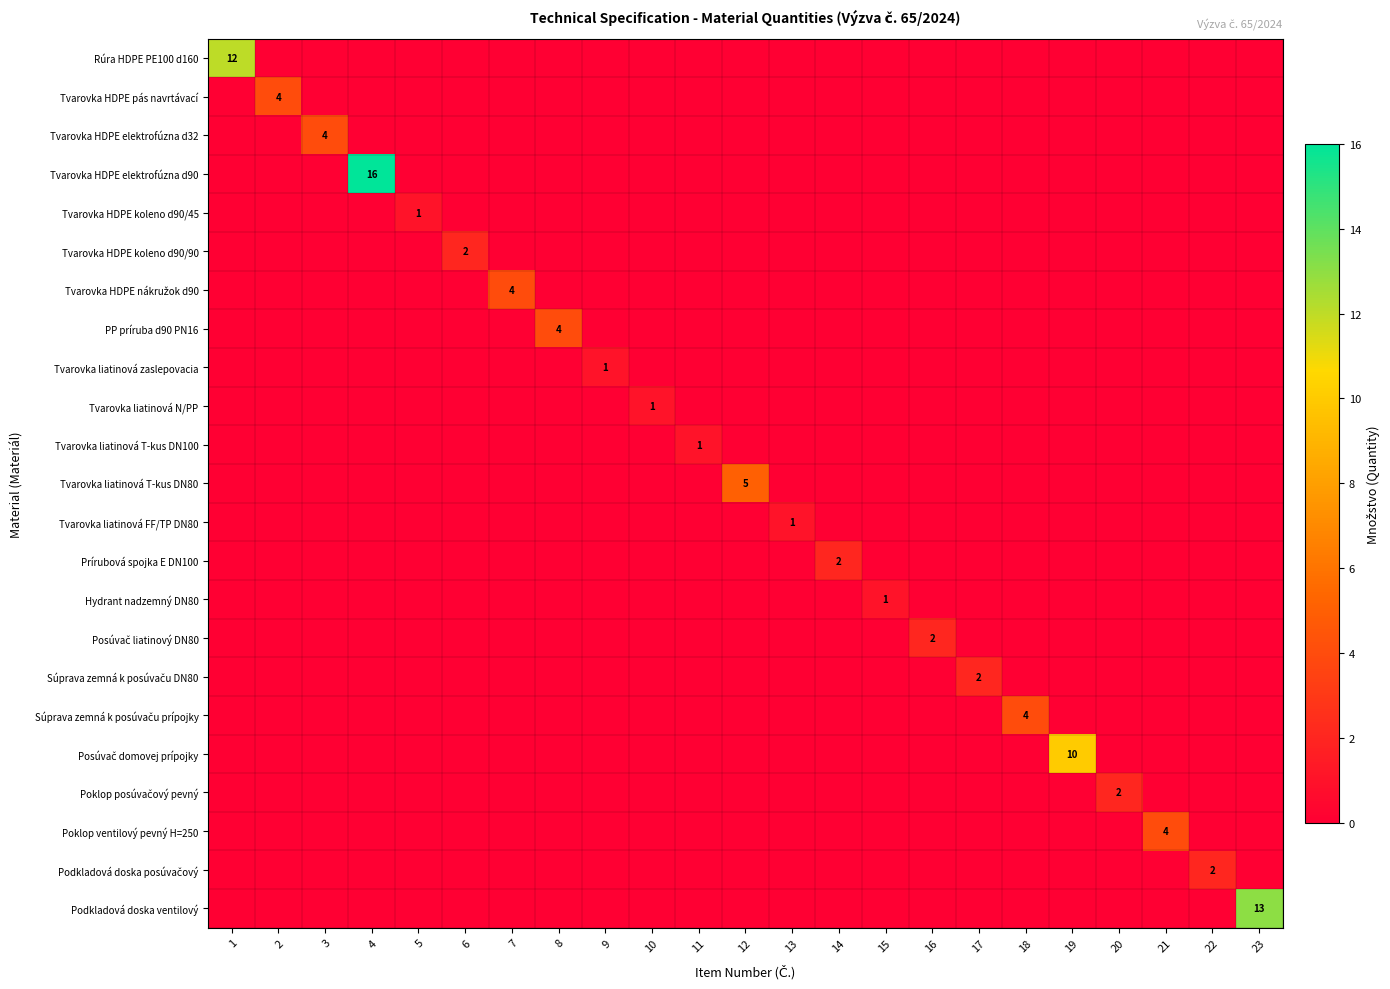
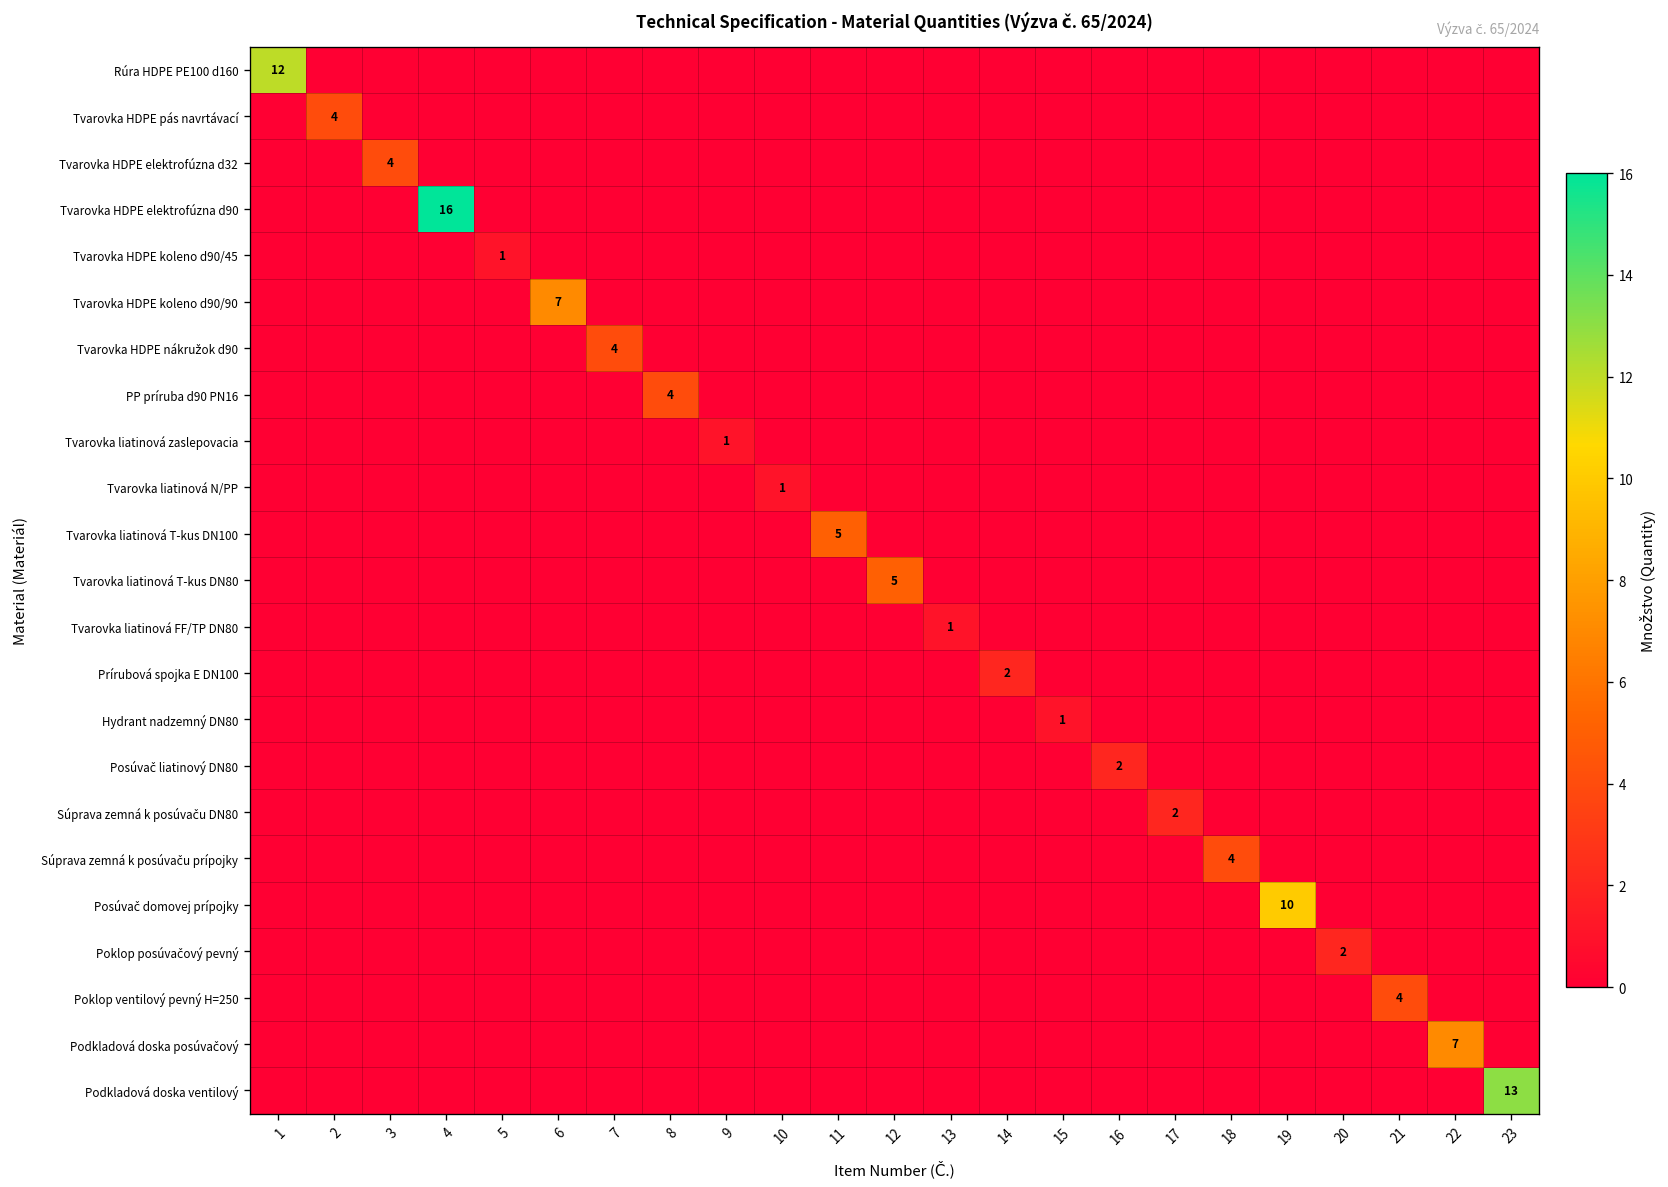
Tvarovka HDPE koleno d90/90, 6: 2 -> 7
Tvarovka liatinová T-kus DN100, 11: 1 -> 5
Podkladová doska posúvačový, 22: 2 -> 7
